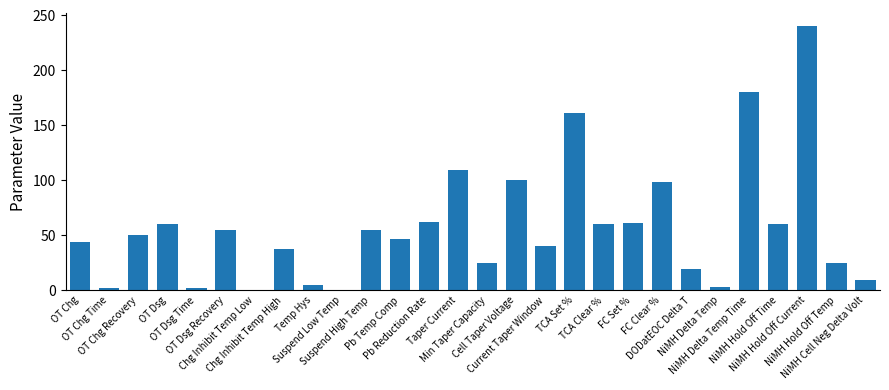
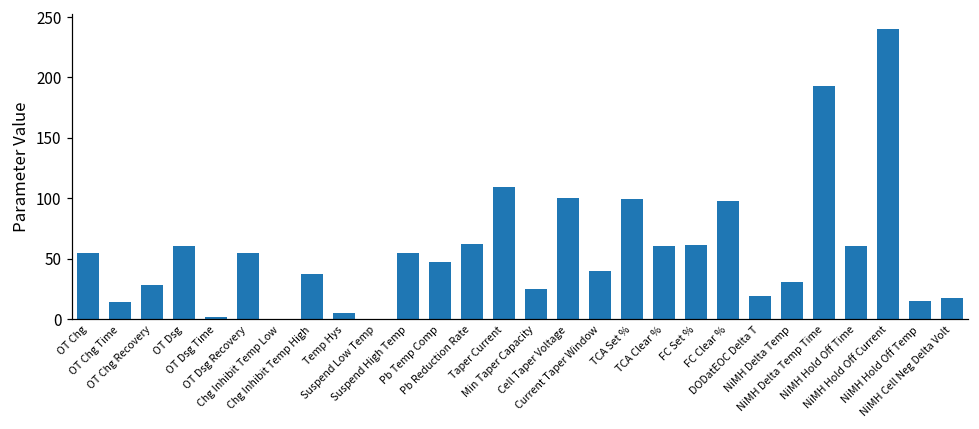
OT Chg: 44 -> 55
OT Chg Time: 2 -> 14
OT Chg Recovery: 50 -> 28
TCA Set %: 161 -> 99
NiMH Delta Temp: 3 -> 31
NiMH Delta Temp Time: 180 -> 193
NiMH Hold Off Temp: 25 -> 15
NiMH Cell Neg Delta Volt: 9 -> 17
